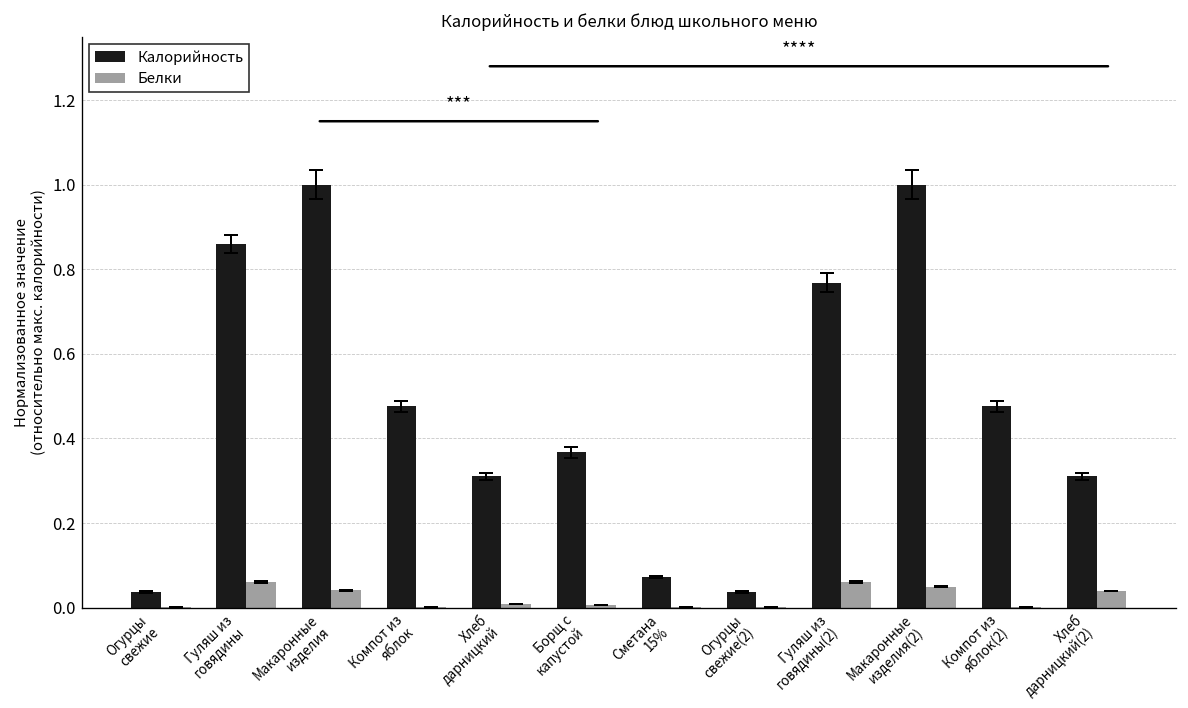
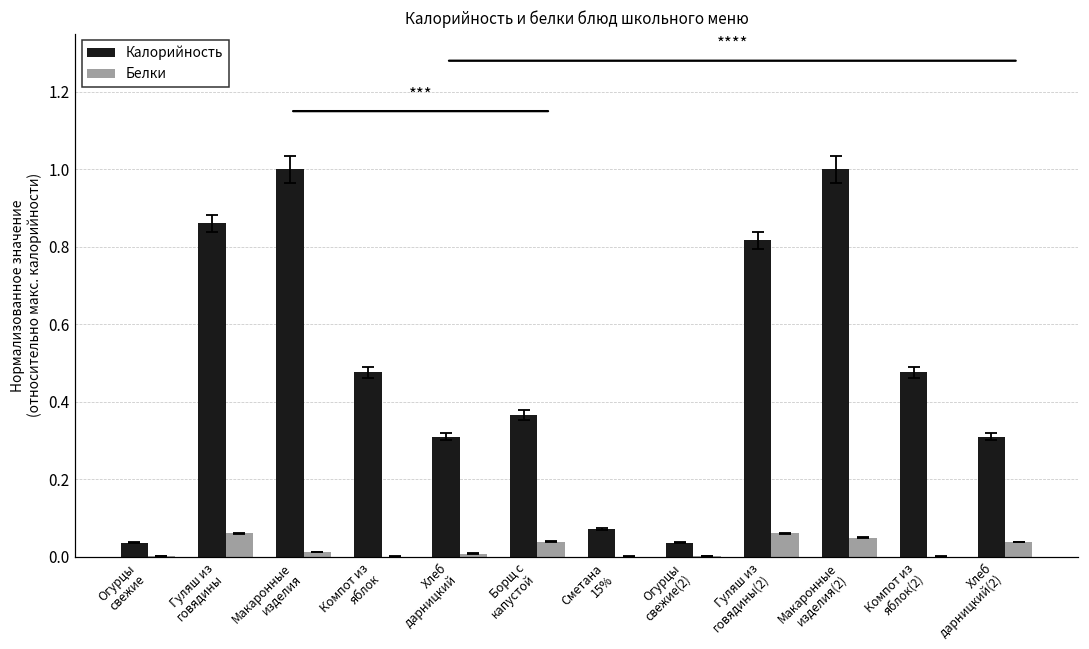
Белки, Макаронные изделия: 0.04 -> 0.01
Белки, Борщ с капустой: 0.01 -> 0.04
Калорийность, Гуляш из говядины(2): 0.77 -> 0.82
